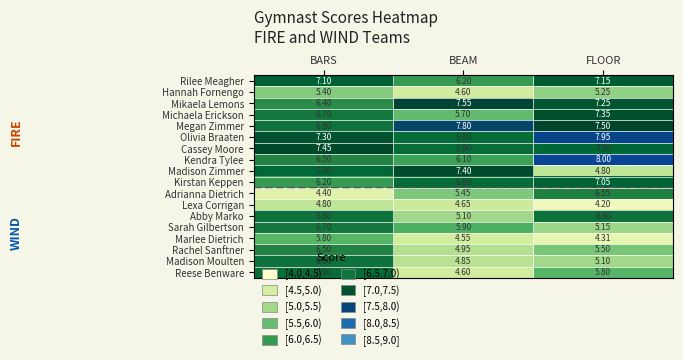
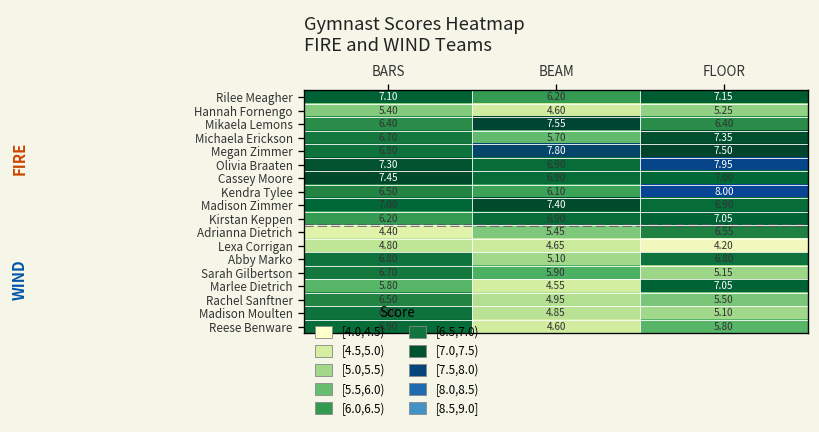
Mikaela Lemons, FLOOR: 7.25 -> 6.40
Madison Zimmer, FLOOR: 4.80 -> 6.90
Marlee Dietrich, FLOOR: 4.31 -> 7.05
